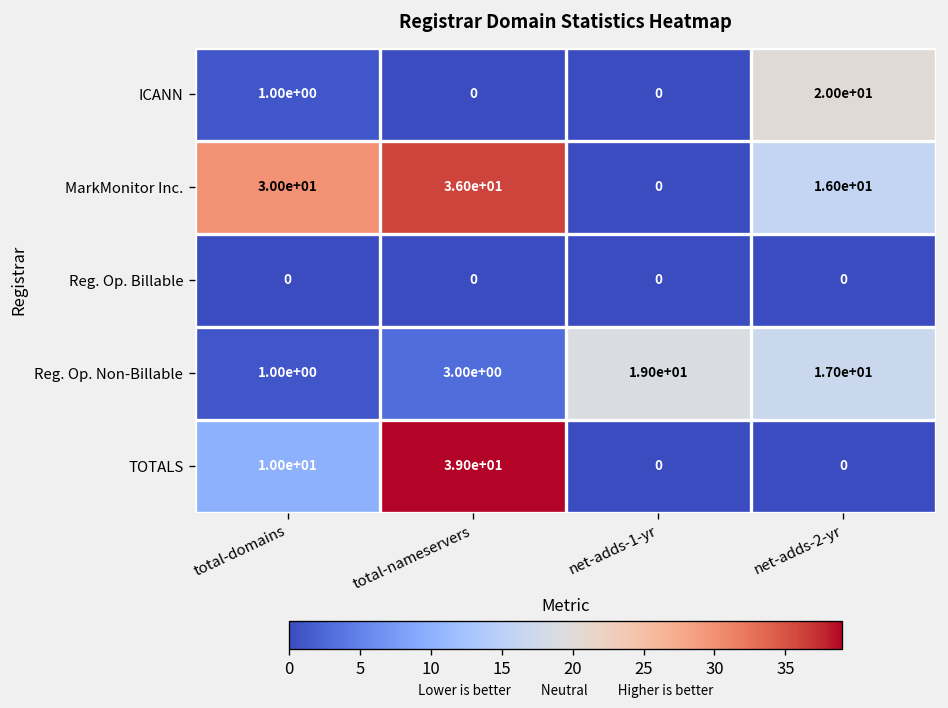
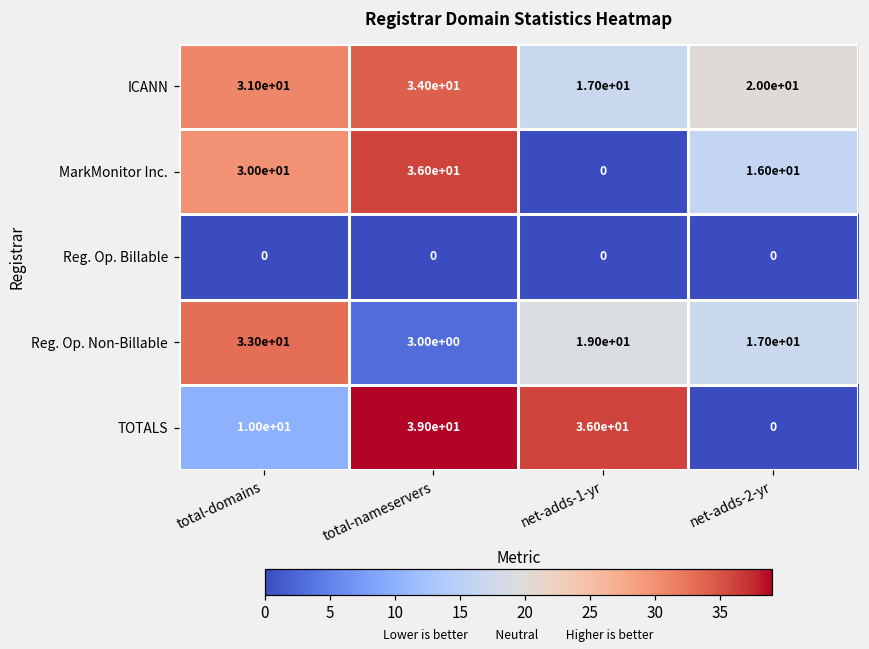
ICANN, total-domains: 1.00e+00 -> 3.10e+01
ICANN, total-nameservers: 0 -> 3.40e+01
ICANN, net-adds-1-yr: 0 -> 1.70e+01
Reg. Op. Non-Billable, total-domains: 1.00e+00 -> 3.30e+01
TOTALS, net-adds-1-yr: 0 -> 3.60e+01
